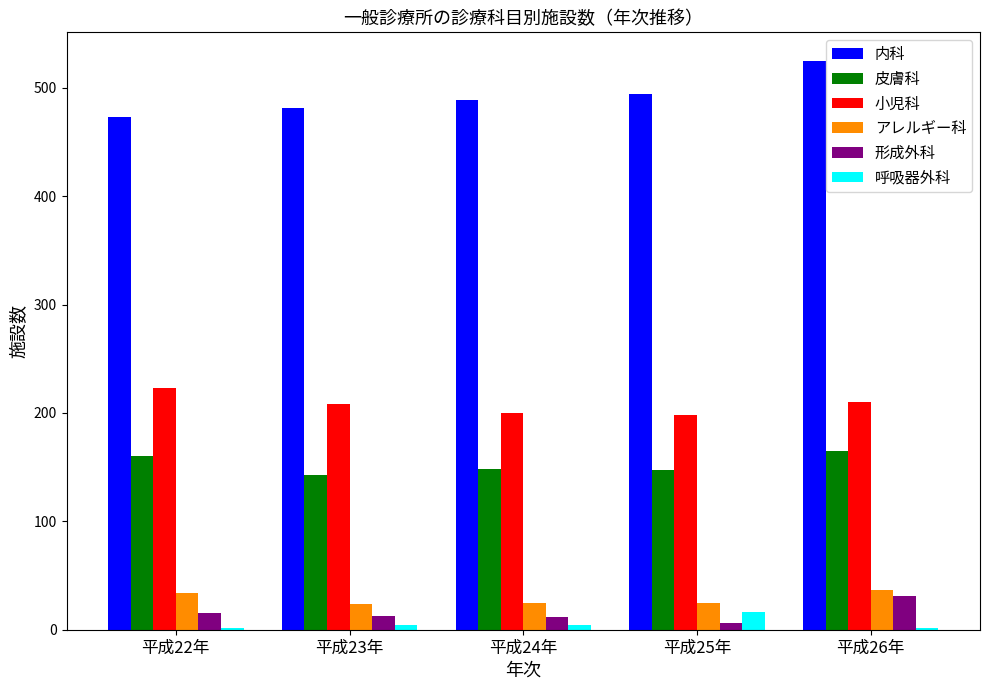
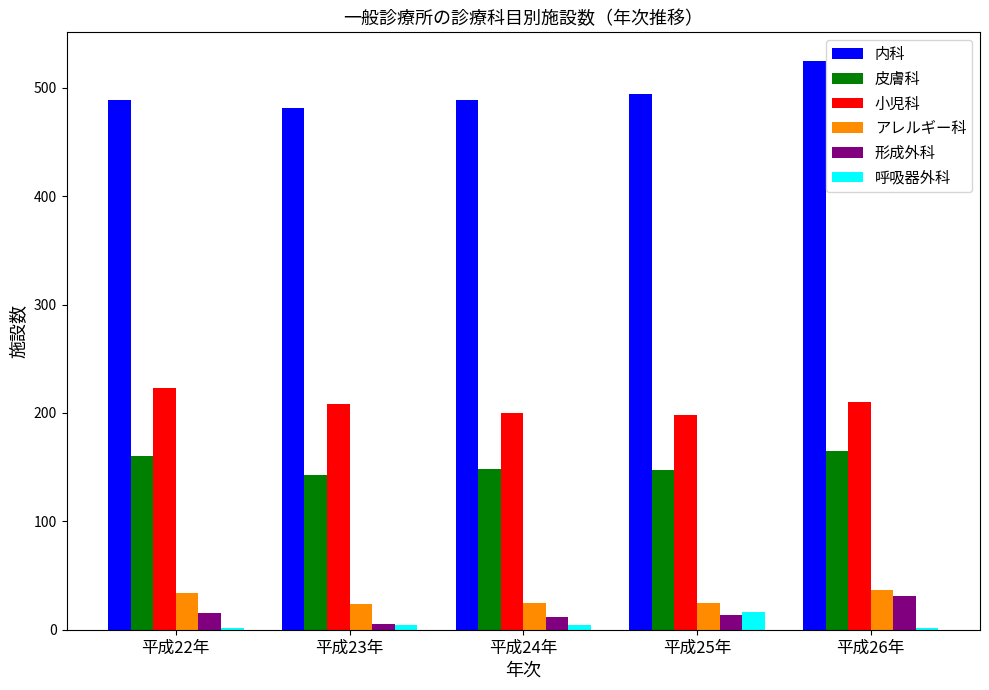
内科, 平成22年: 473 -> 489
形成外科, 平成23年: 13 -> 5
形成外科, 平成25年: 6 -> 14
